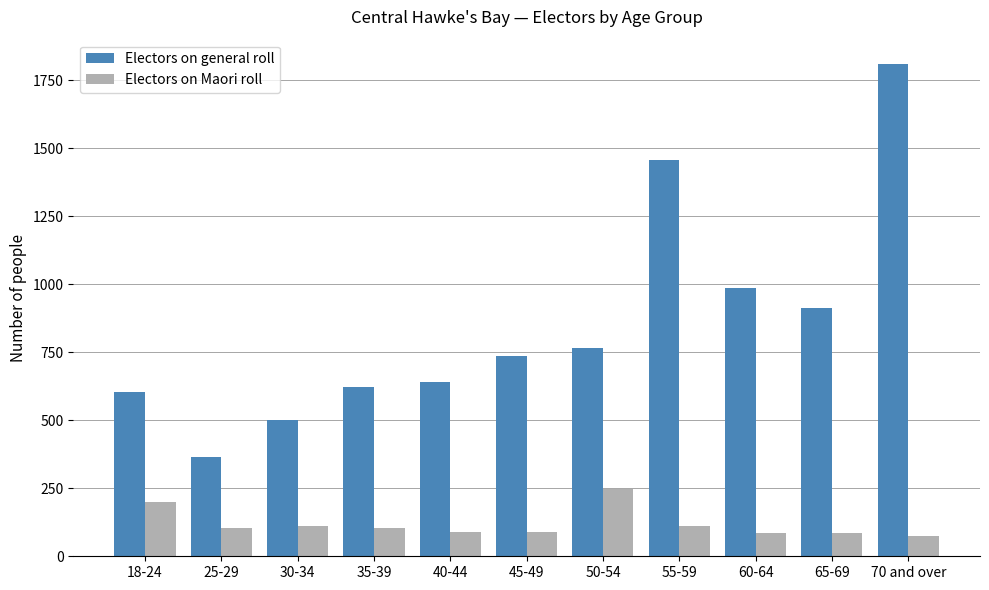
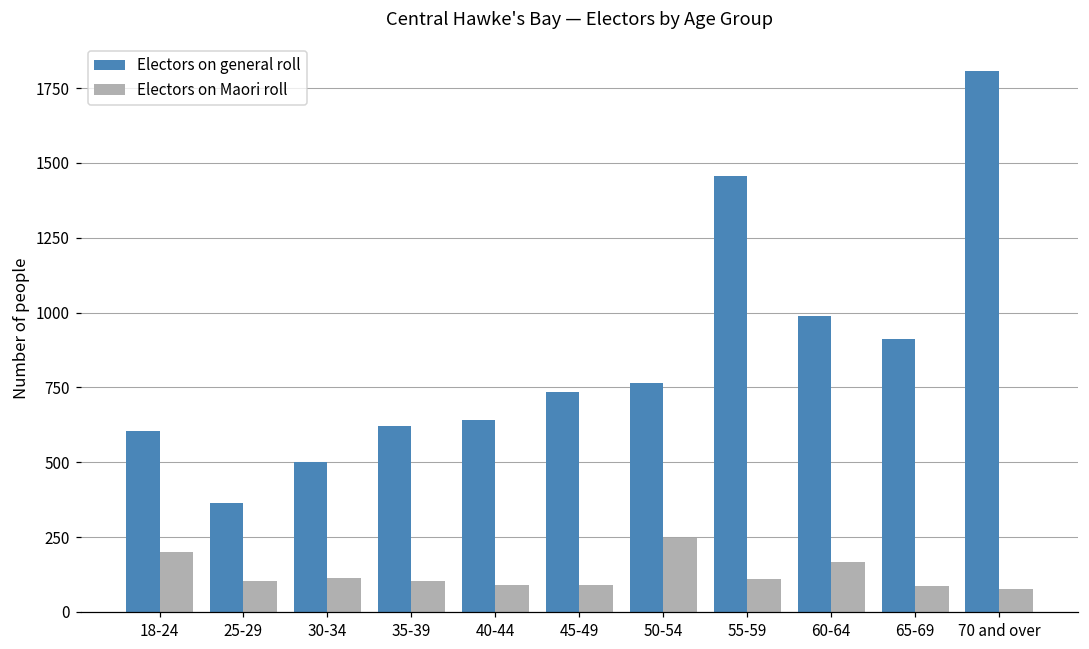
Electors on Maori roll, 60-64: 80 -> 170
